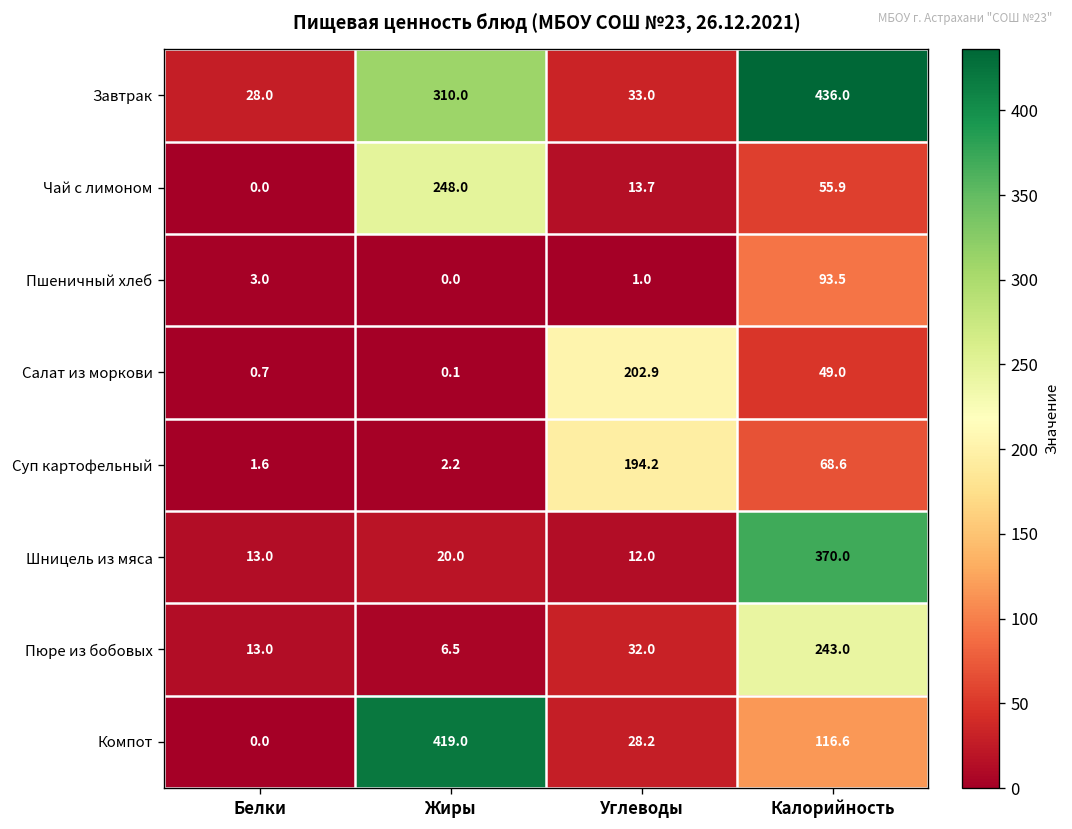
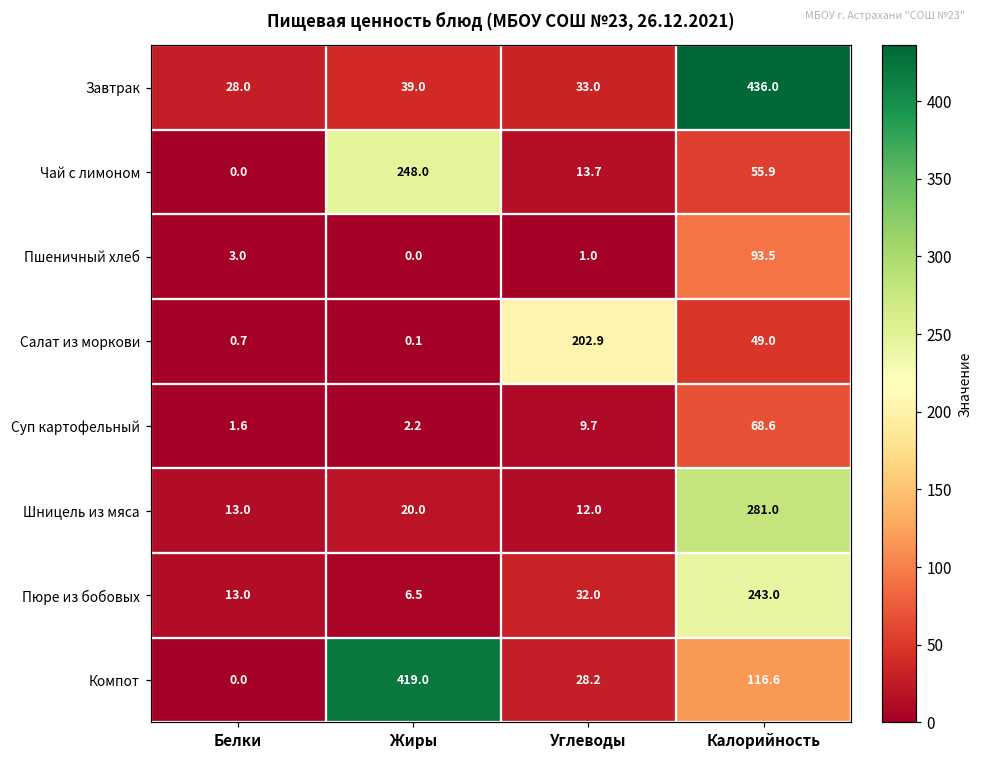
Завтрак, Жиры: 310.0 -> 39.0
Суп картофельный, Углеводы: 194.2 -> 9.7
Шницель из мяса, Калорийность: 370.0 -> 281.0
